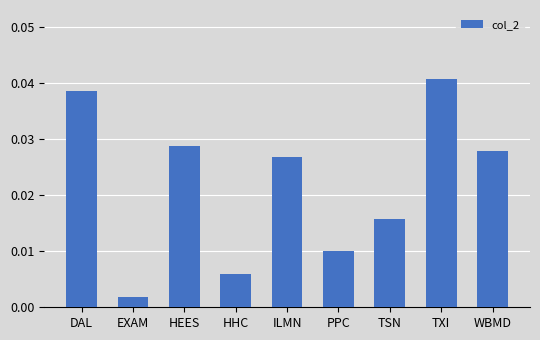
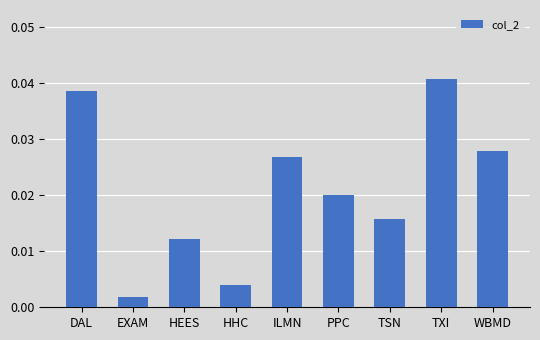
HEES: 0.029 -> 0.012
HHC: 0.006 -> 0.004
PPC: 0.01 -> 0.02
